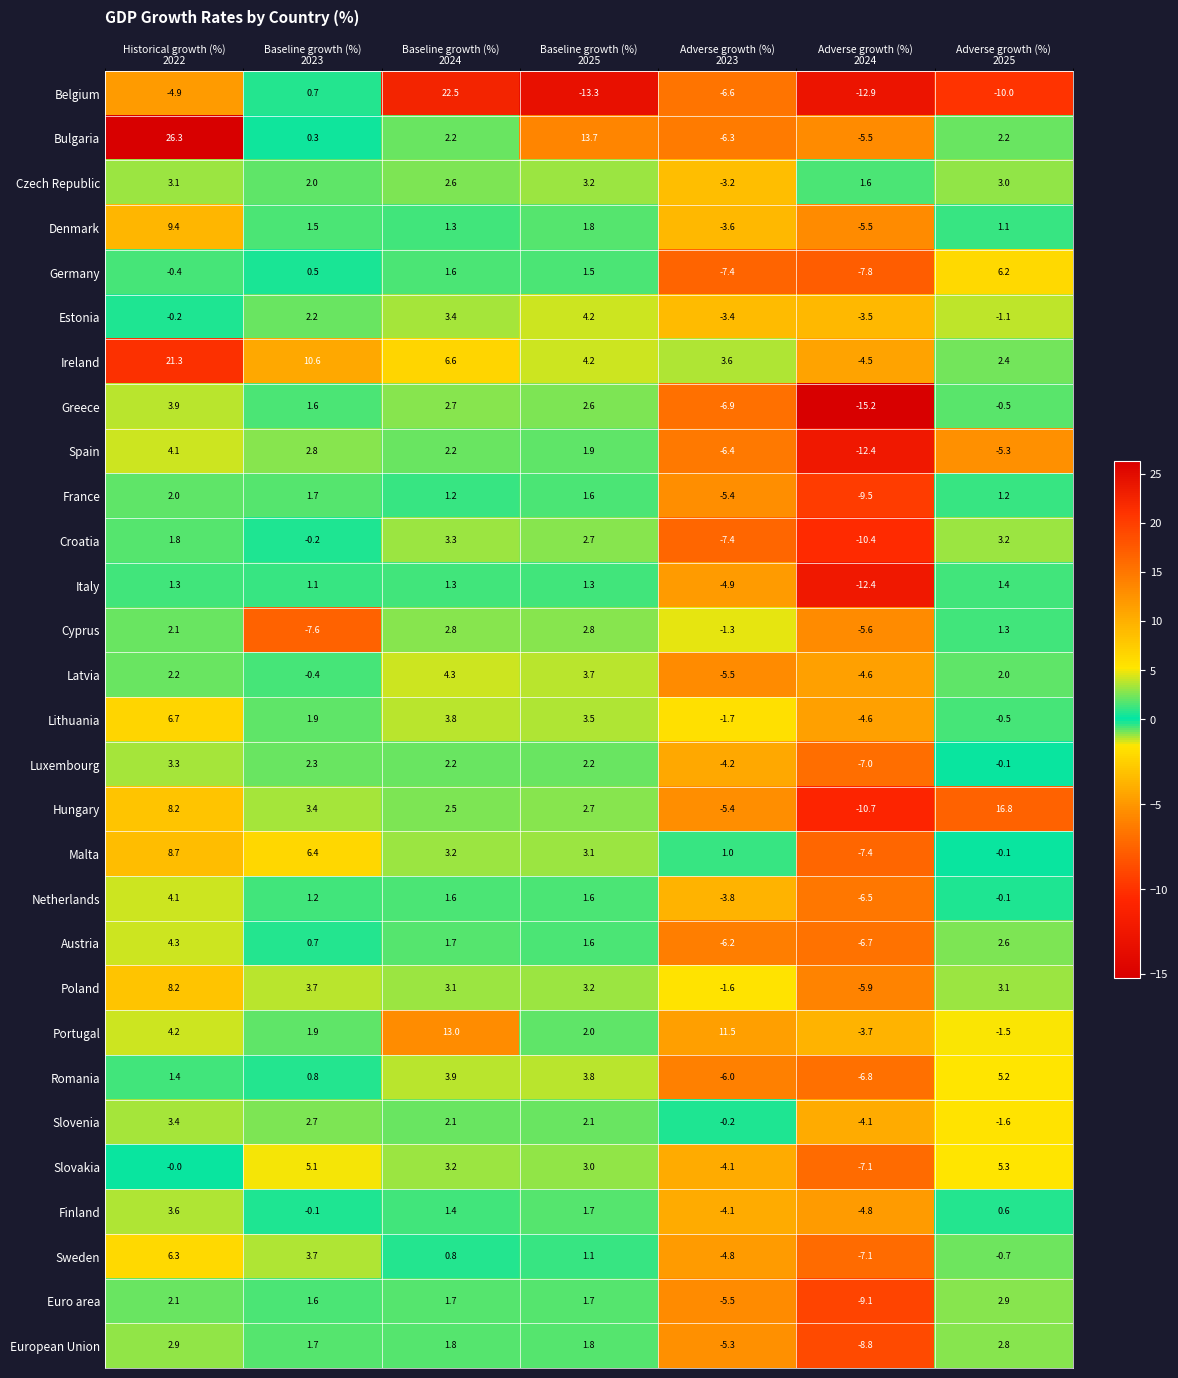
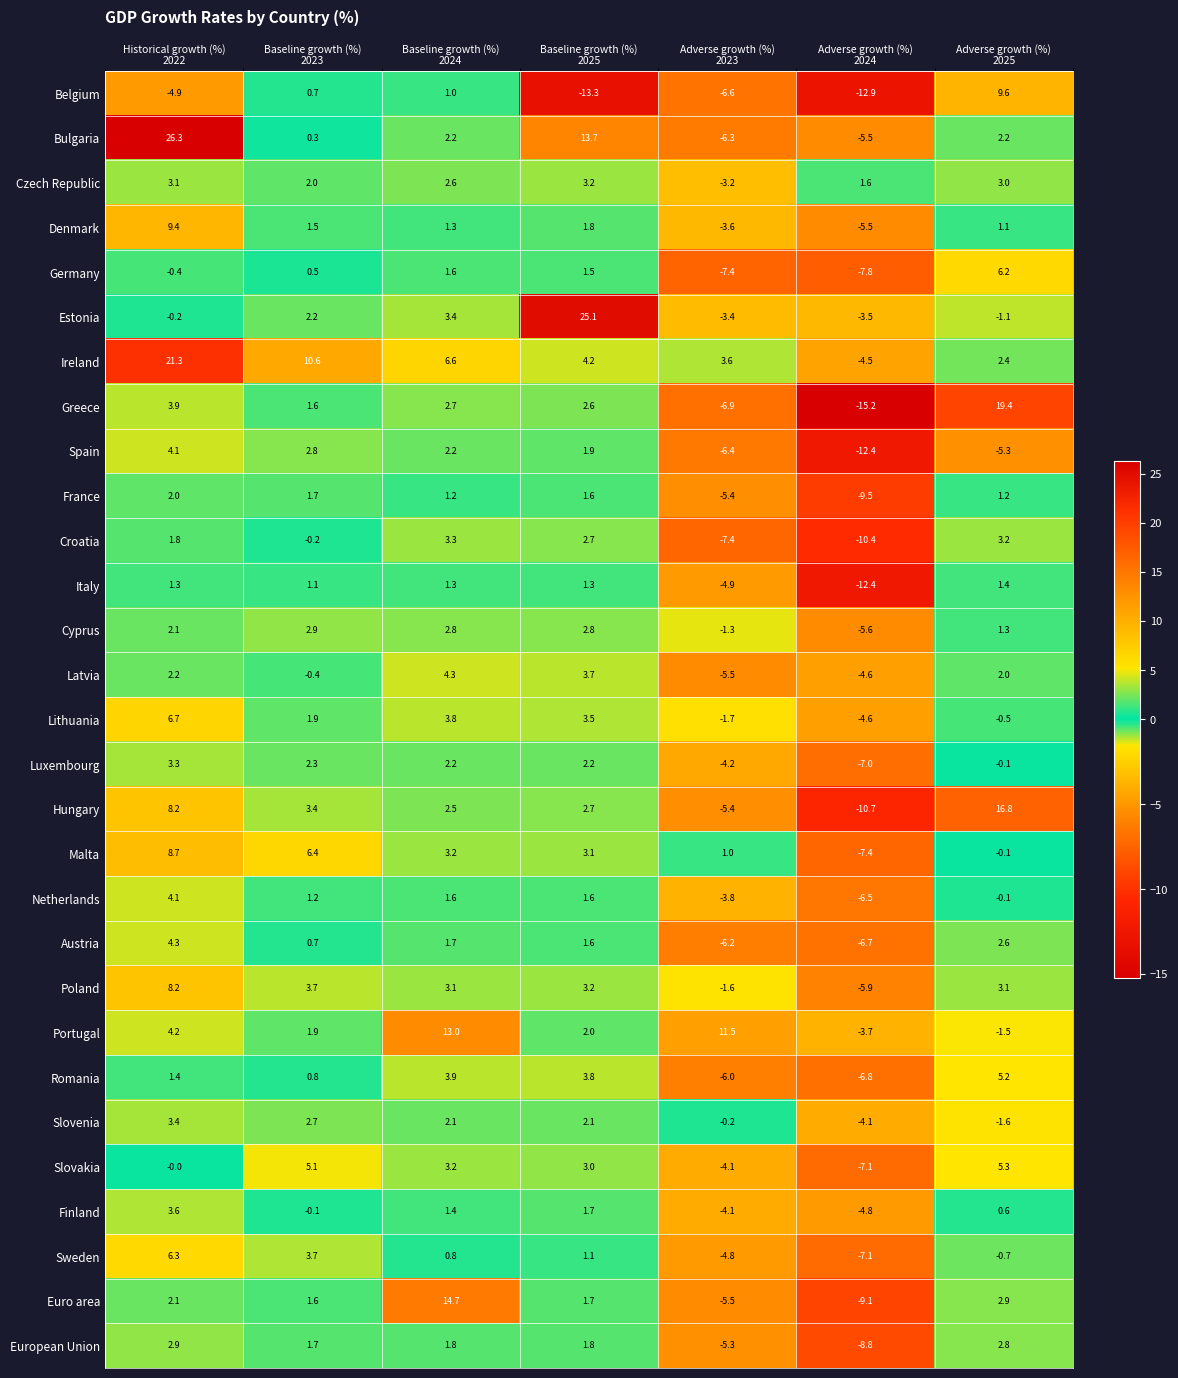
Belgium, Baseline growth (%) 2024: 22.5 -> 1.0
Belgium, Adverse growth (%) 2025: -10.0 -> 9.6
Estonia, Baseline growth (%) 2025: 4.2 -> 25.1
Greece, Adverse growth (%) 2025: -0.5 -> 19.4
Cyprus, Baseline growth (%) 2023: -7.6 -> 2.9
Euro area, Baseline growth (%) 2024: 1.7 -> 14.7
